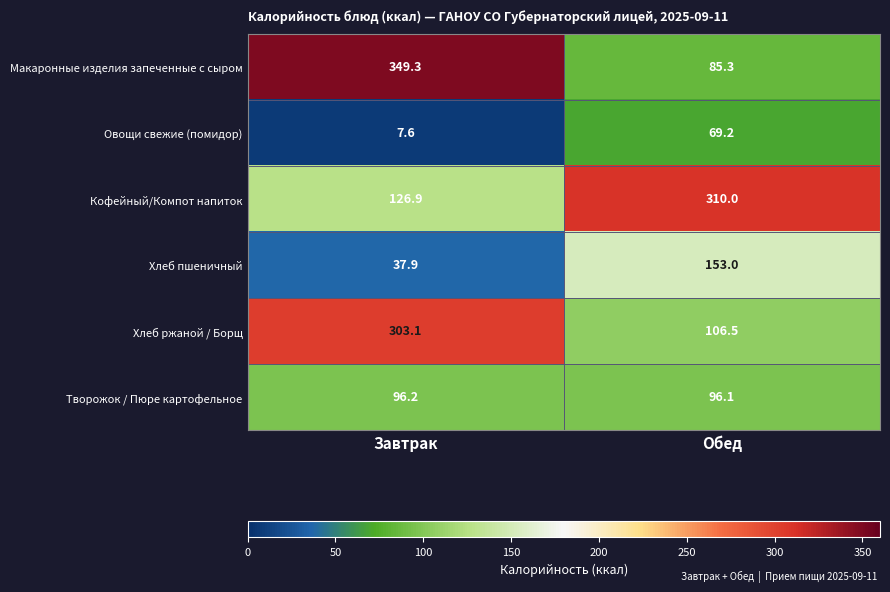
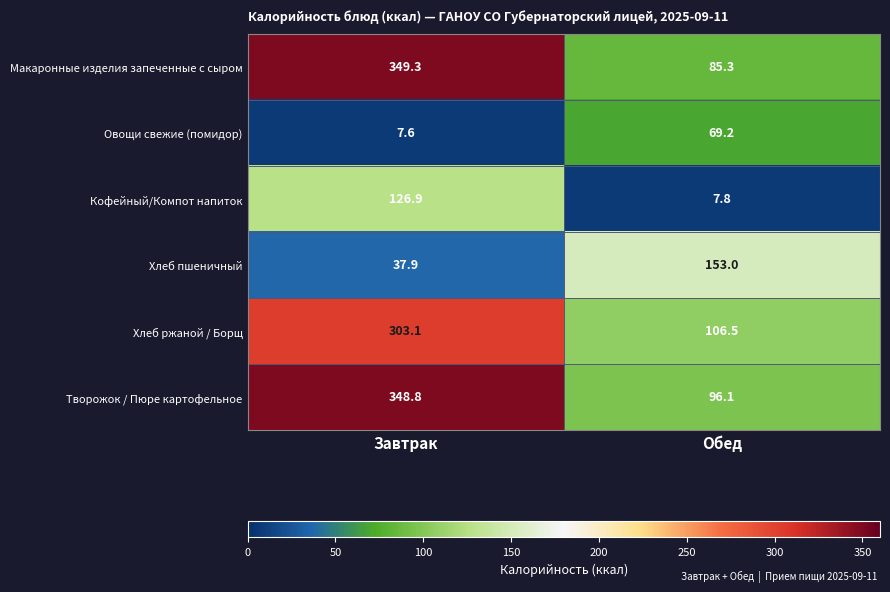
Кофейный/Компот напиток, Обед: 310.0 -> 7.8
Творожок / Пюре картофельное, Завтрак: 96.2 -> 348.8
